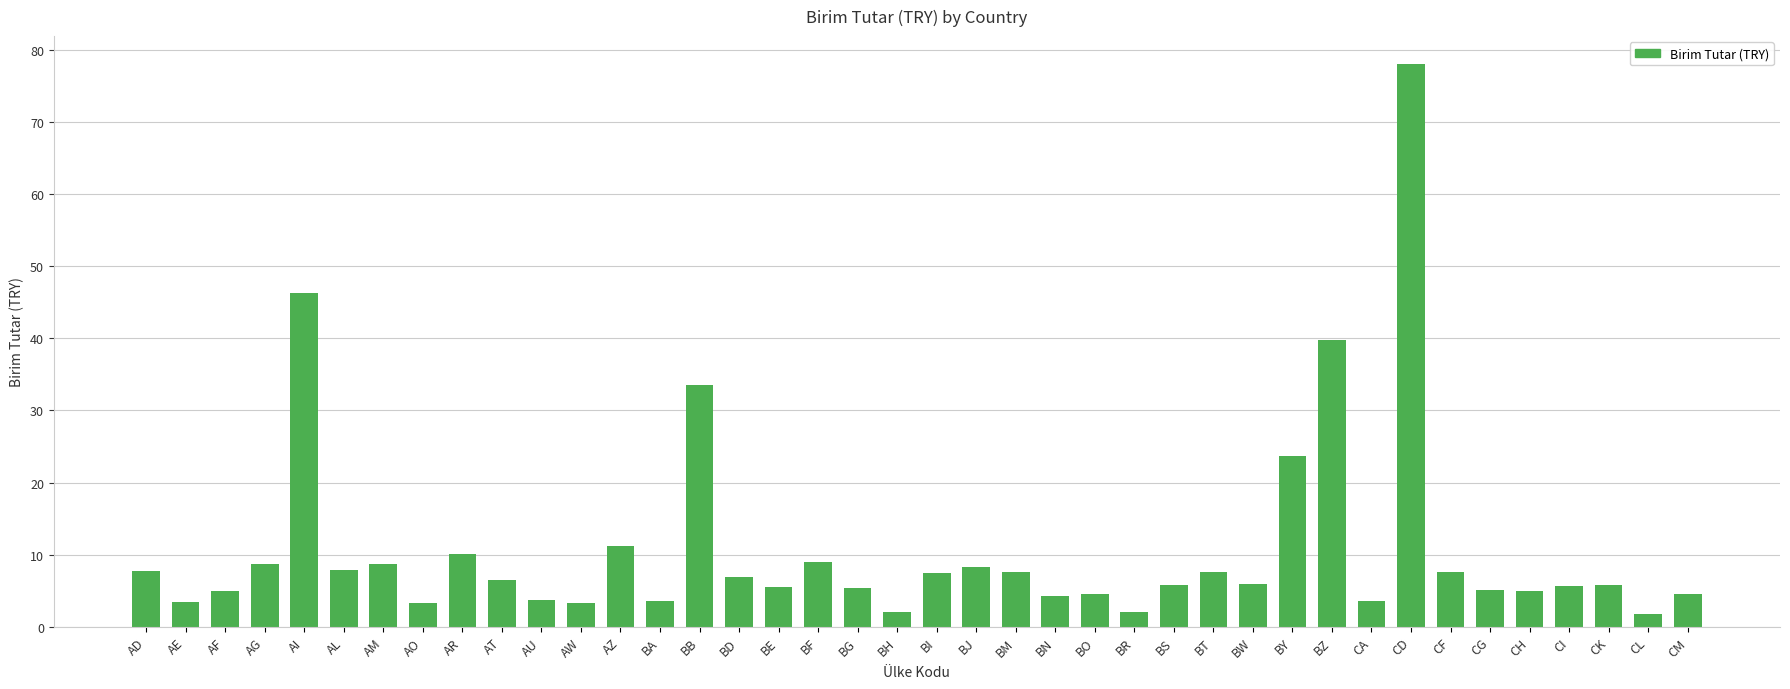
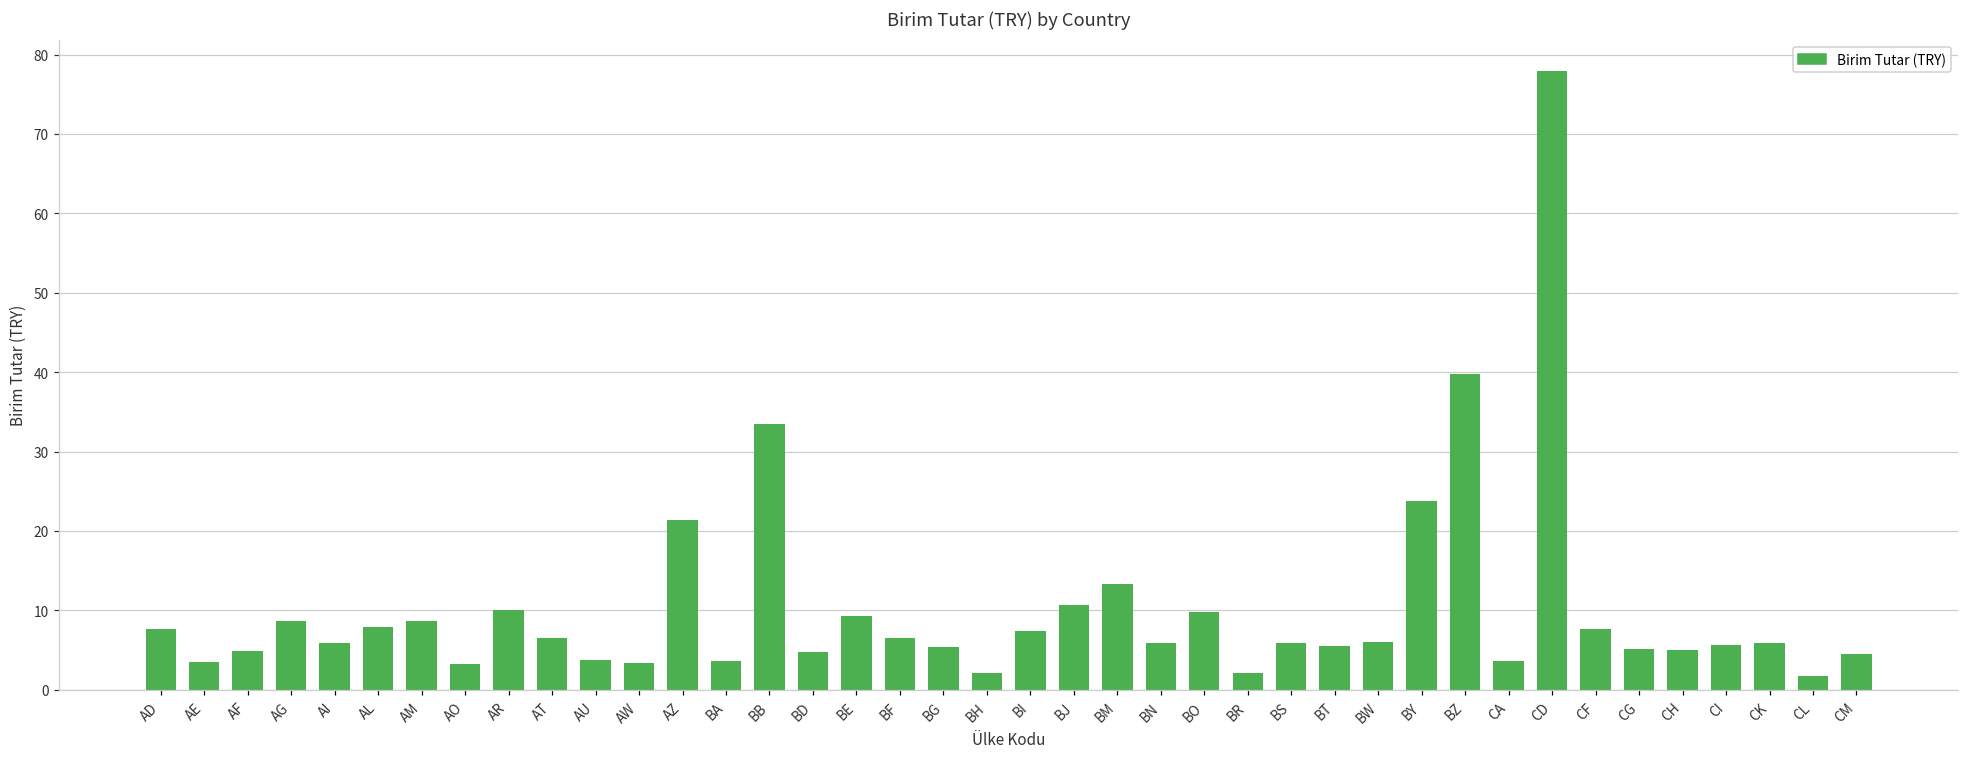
AI: 46 -> 6
AZ: 11 -> 21
BD: 7 -> 5
BE: 5 -> 9
BF: 9 -> 6
BJ: 8 -> 11
BM: 8 -> 13
BN: 4 -> 6
BO: 5 -> 10
BT: 8 -> 6
